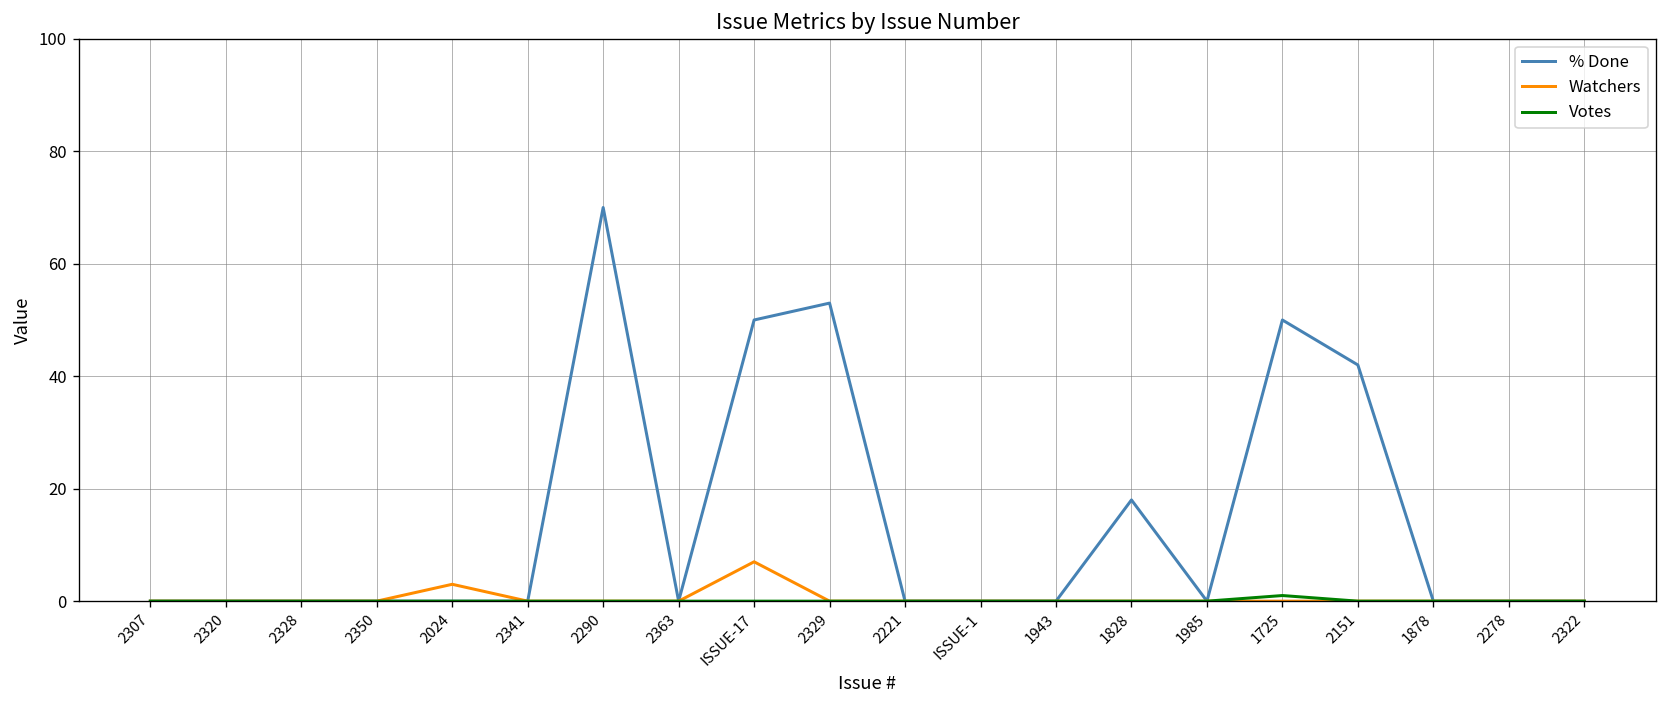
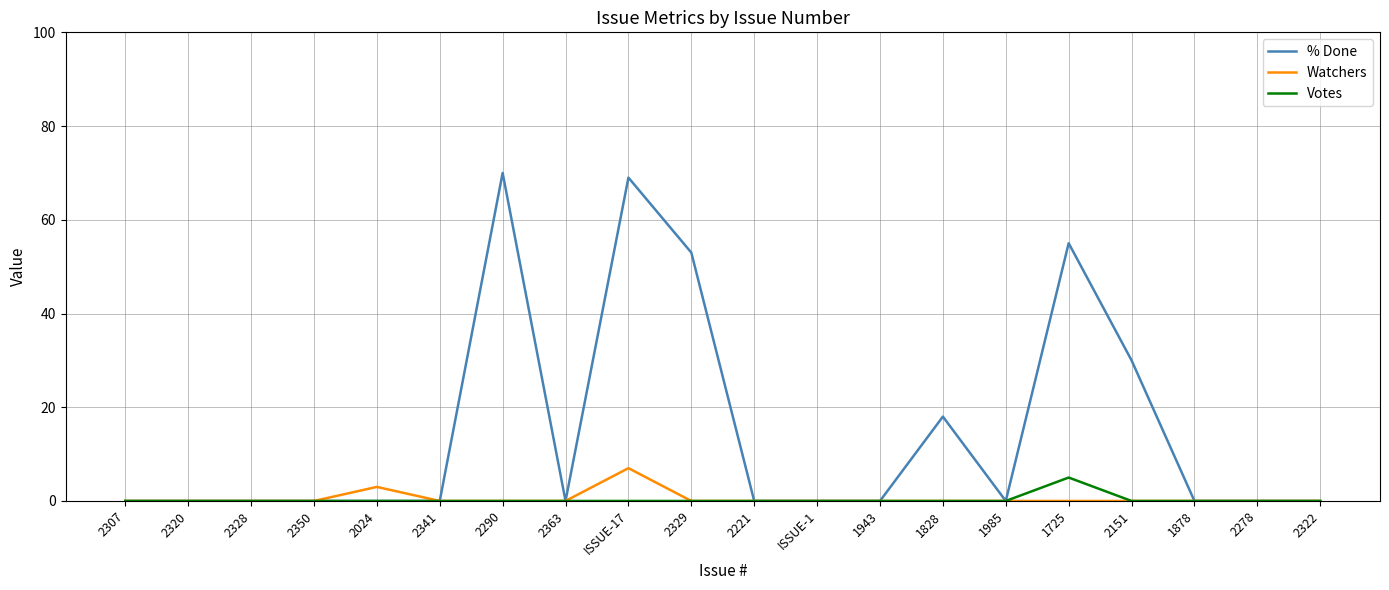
% Done, ISSUE-17: 50 -> 69
% Done, 1725: 50 -> 55
Votes, 1725: 1 -> 5
% Done, 2151: 42 -> 30
